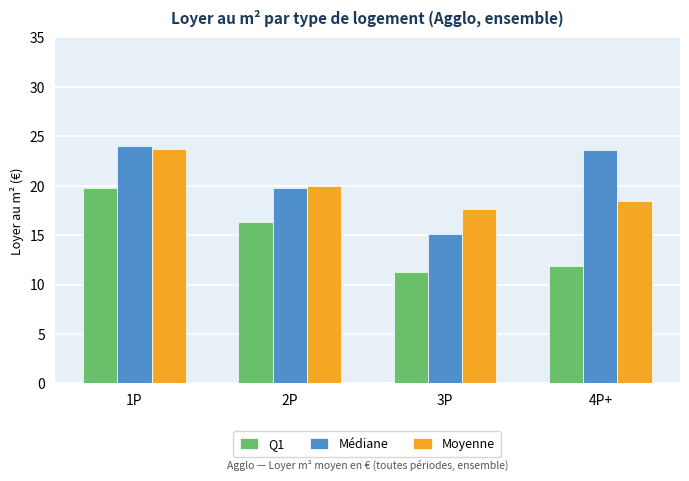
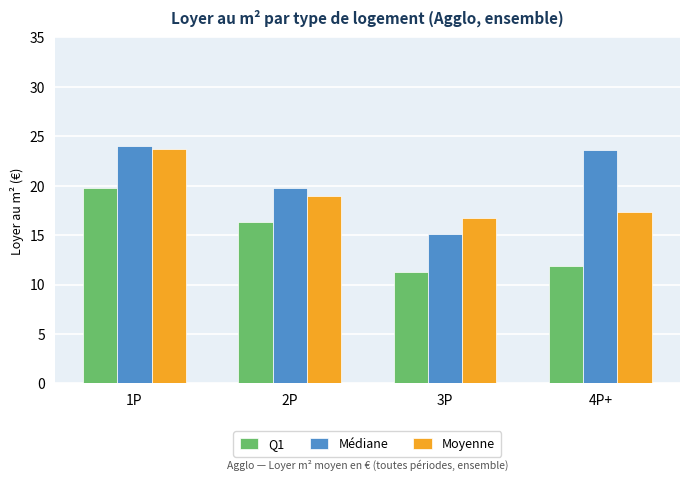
Moyenne, 2P: 20 -> 19
Moyenne, 3P: 18 -> 17
Moyenne, 4P+: 19 -> 17
